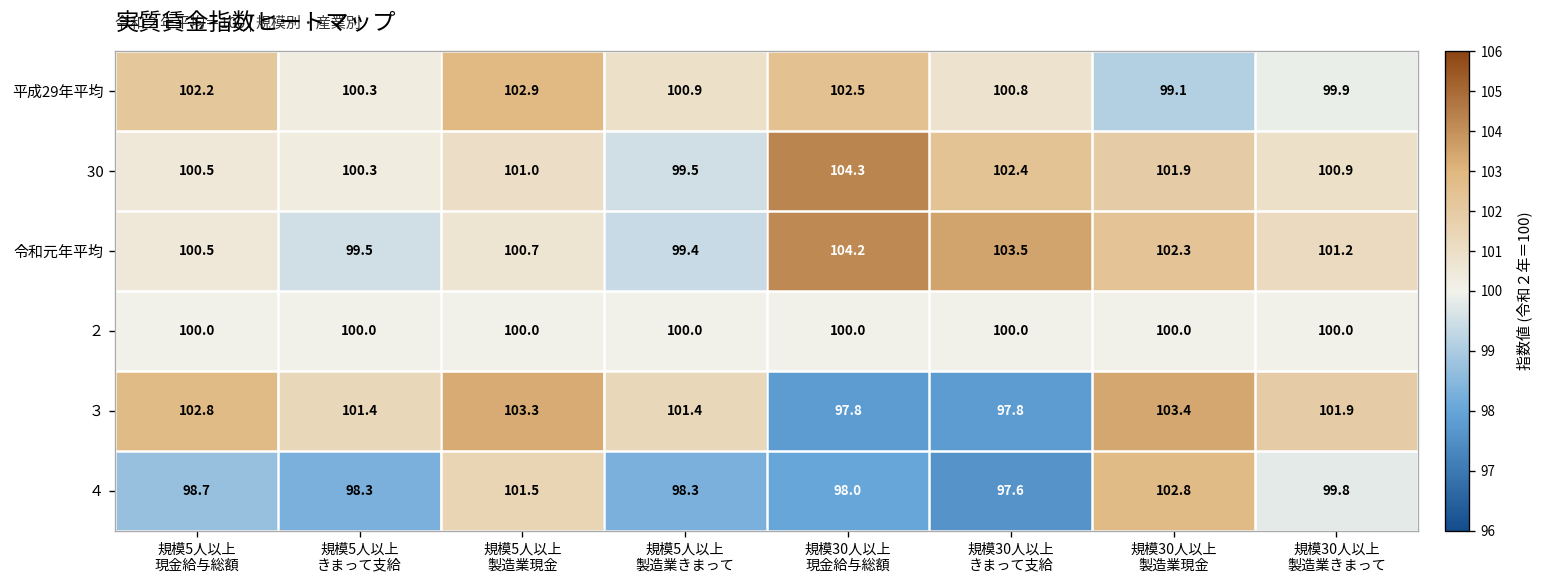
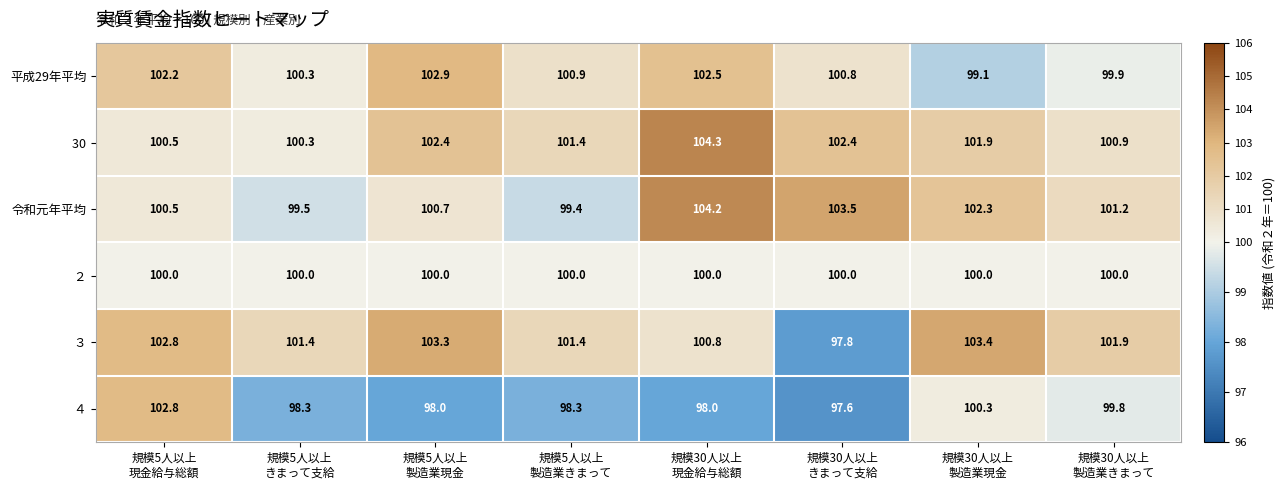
30, 規模5人以上 製造業現金: 101.0 -> 102.4
30, 規模5人以上 製造業きまって: 99.5 -> 101.4
３, 規模30人以上 現金給与総額: 97.8 -> 100.8
４, 規模5人以上 現金給与総額: 98.7 -> 102.8
４, 規模5人以上 製造業現金: 101.5 -> 98.0
４, 規模30人以上 製造業現金: 102.8 -> 100.3
